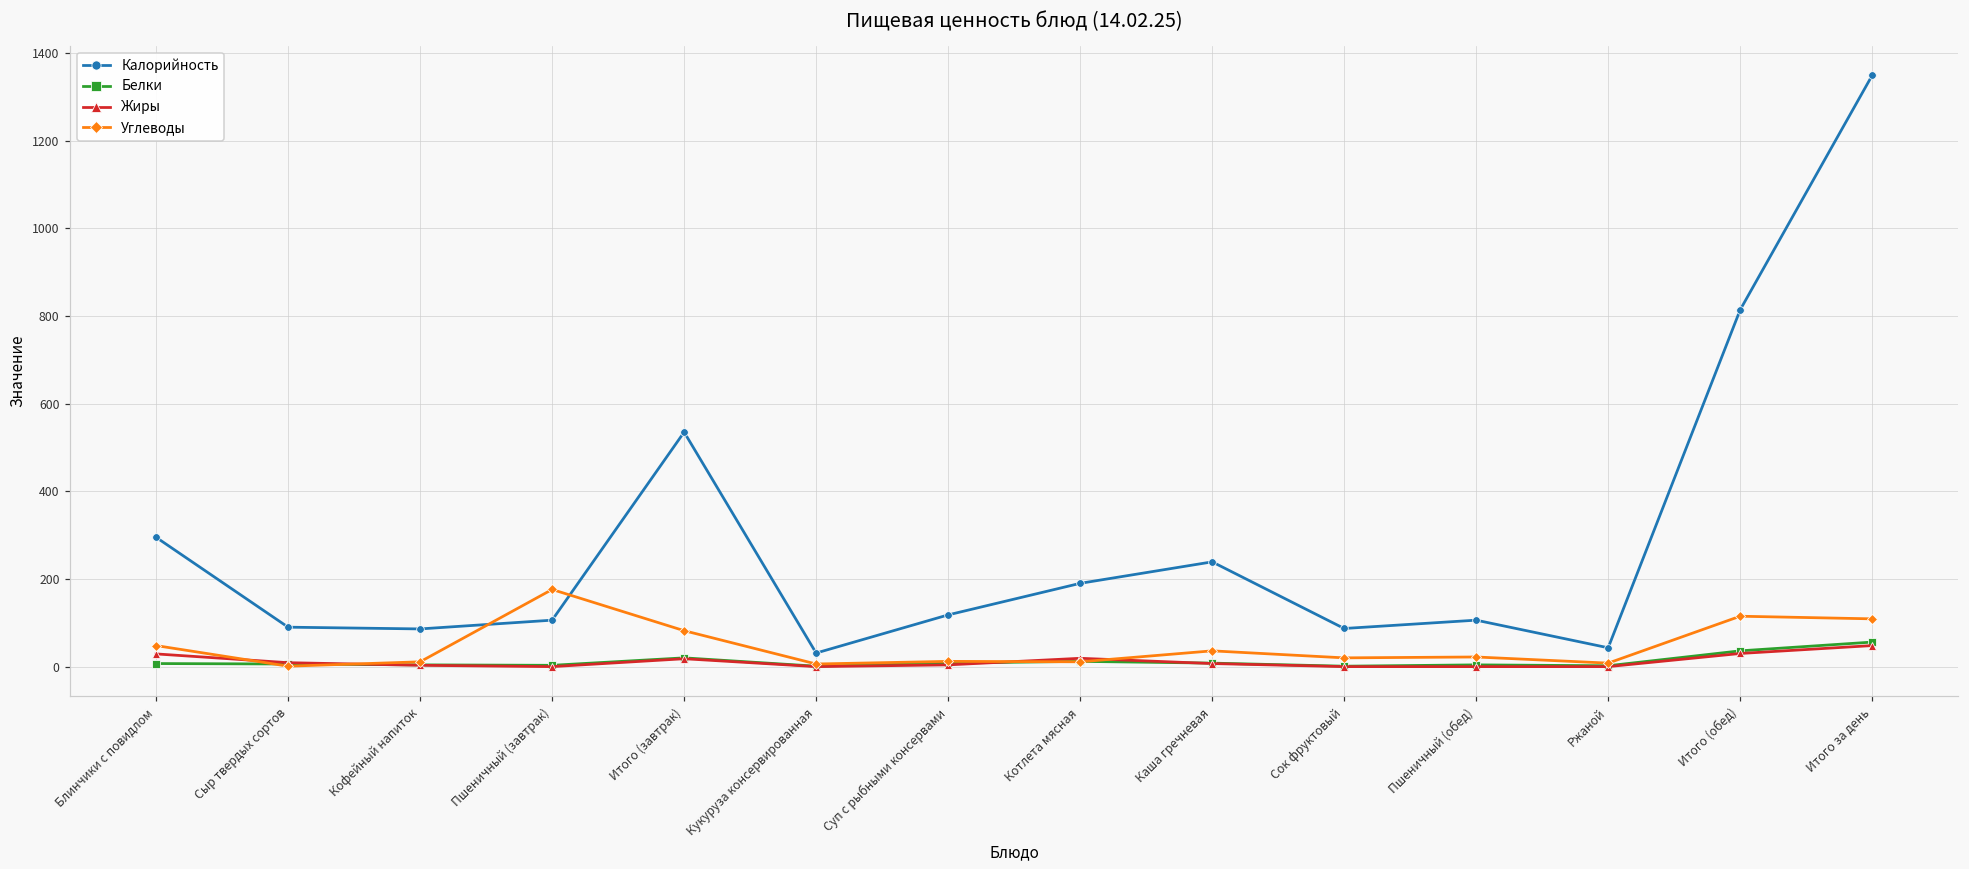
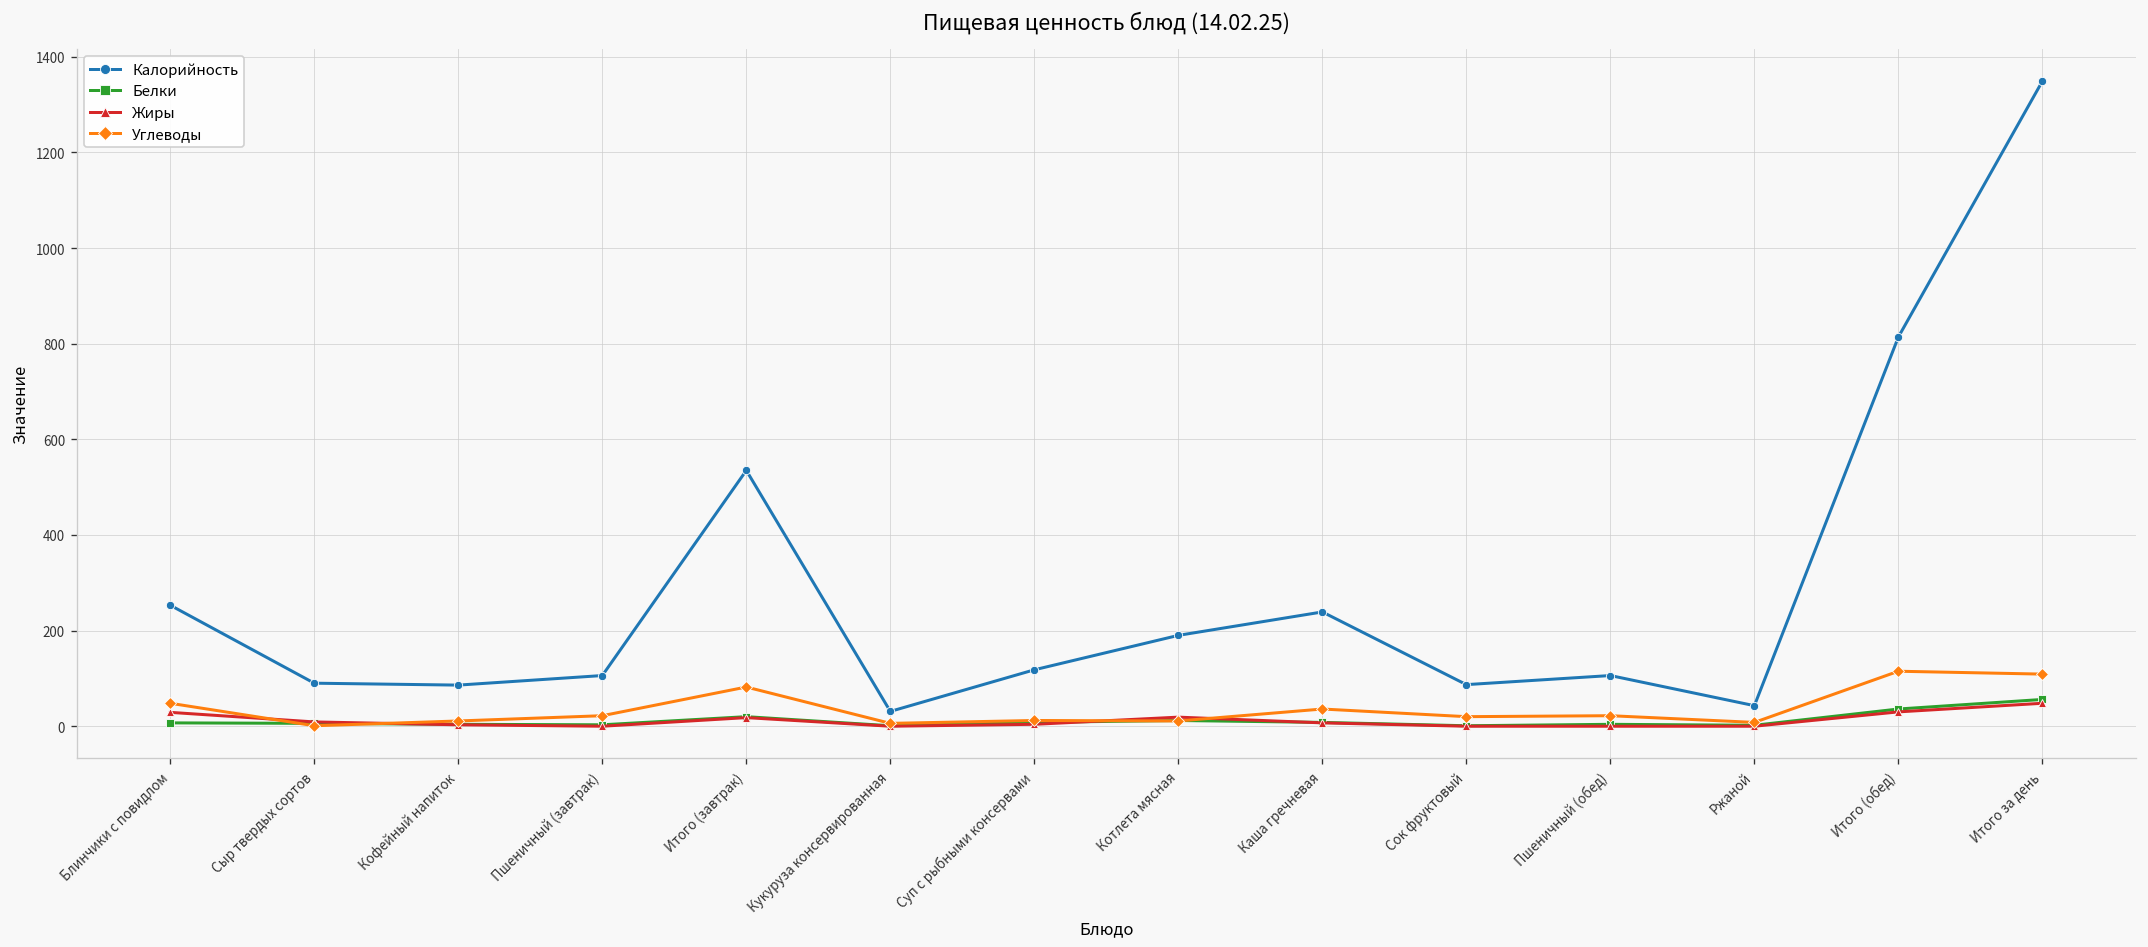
Калорийность, Блинчики с повидлом: 300 -> 250
Углеводы, Пшеничный (завтрак): 180 -> 20
